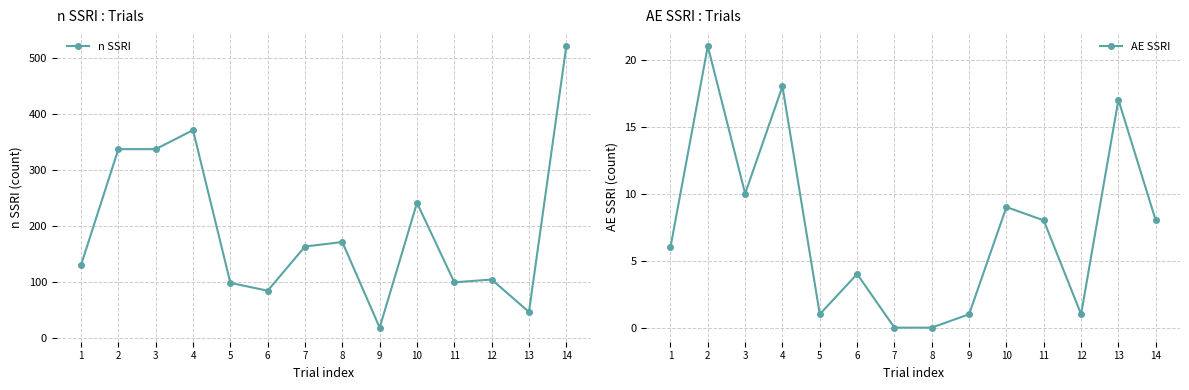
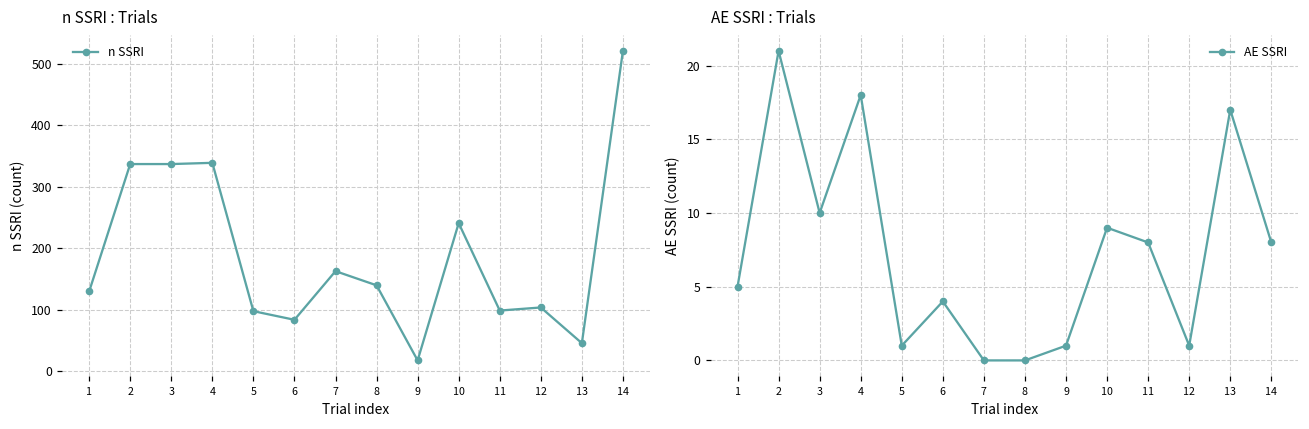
n SSRI : Trials, 4: 370 -> 340
n SSRI : Trials, 8: 170 -> 140
AE SSRI : Trials, 1: 6 -> 5
